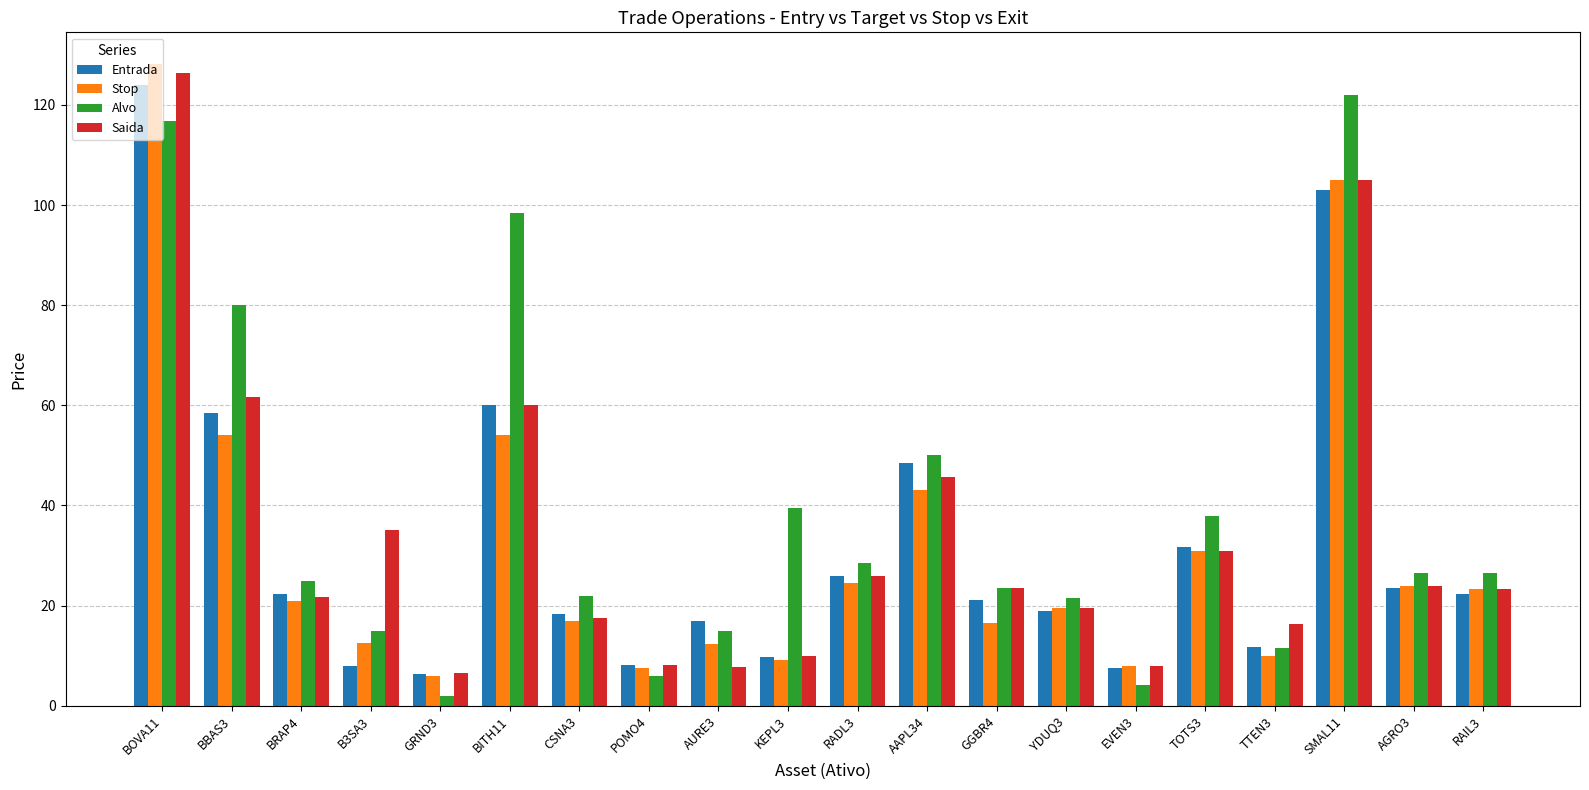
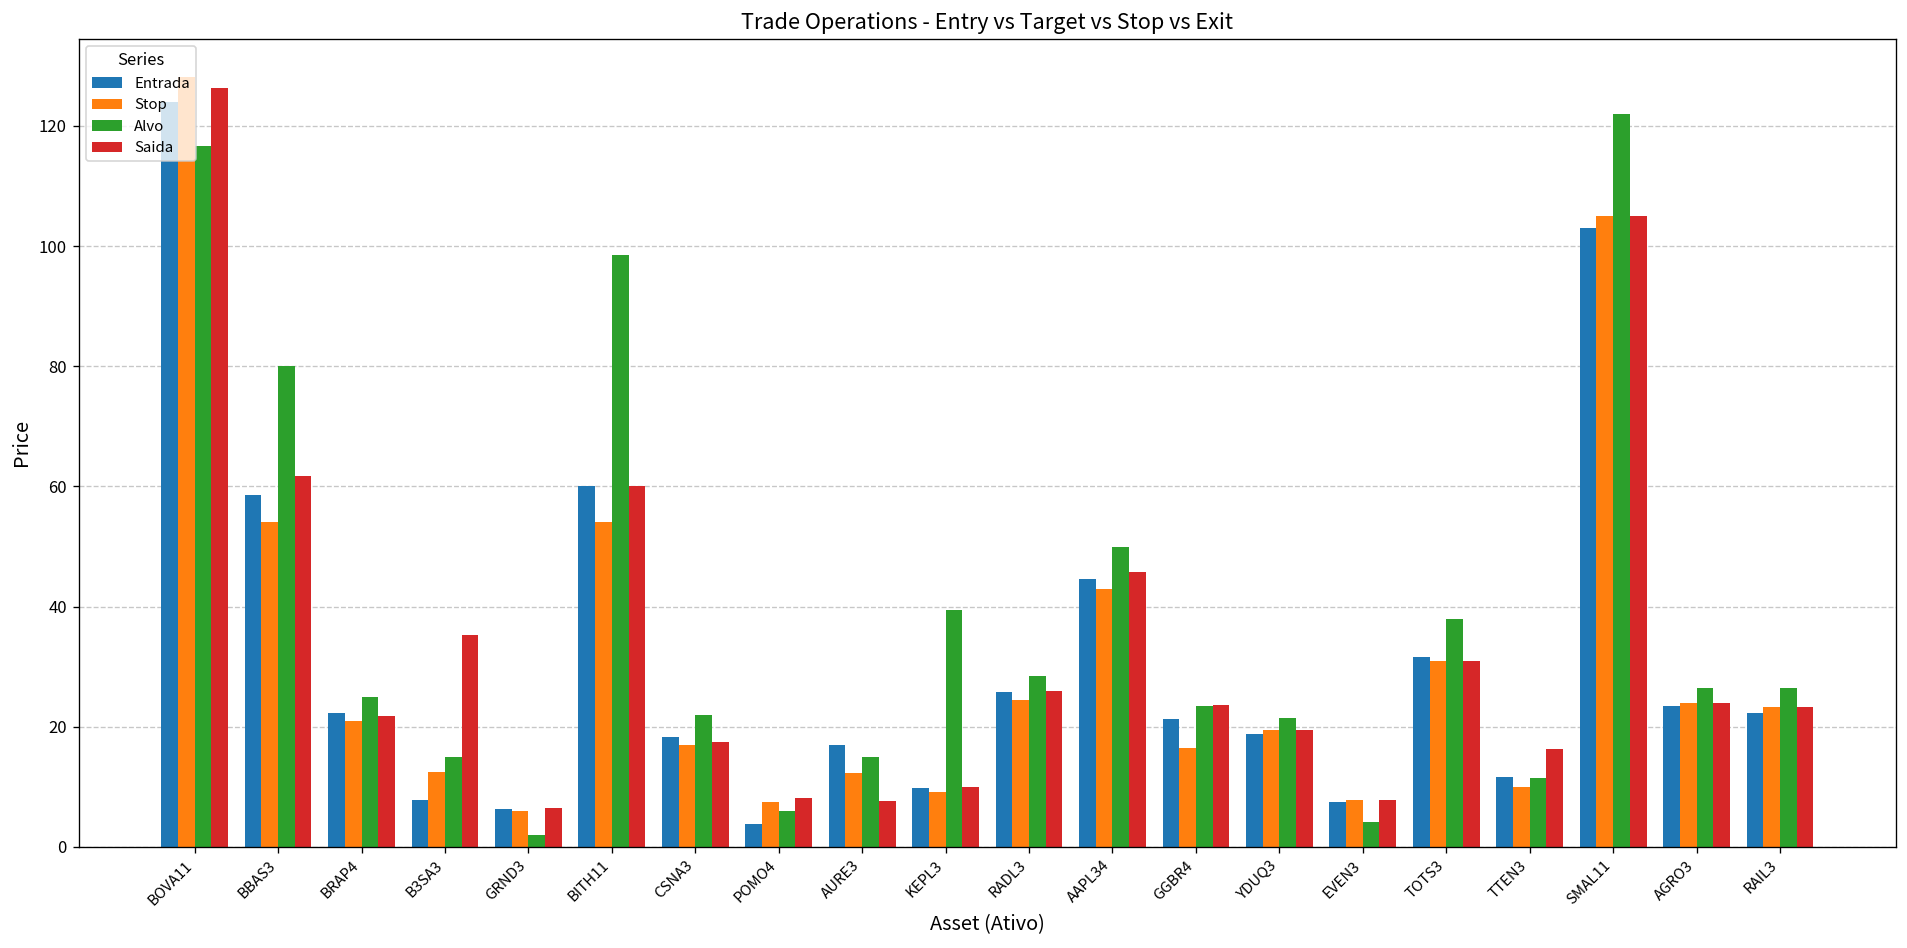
Entrada, POMO4: 8 -> 4
Entrada, AAPL34: 49 -> 45
